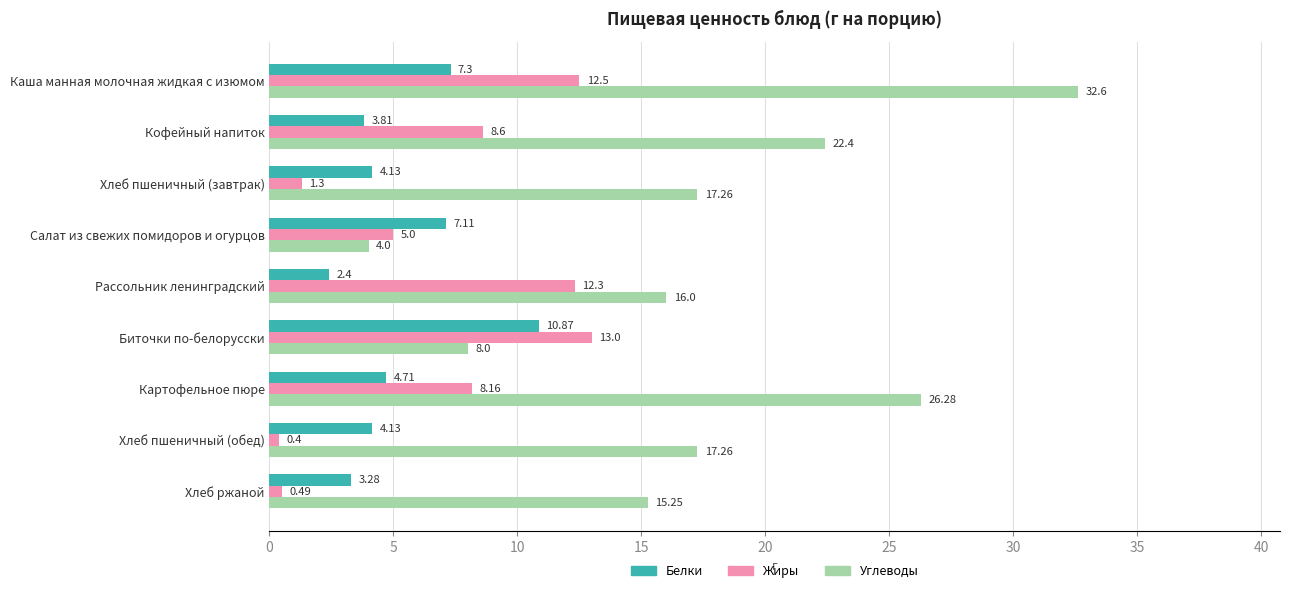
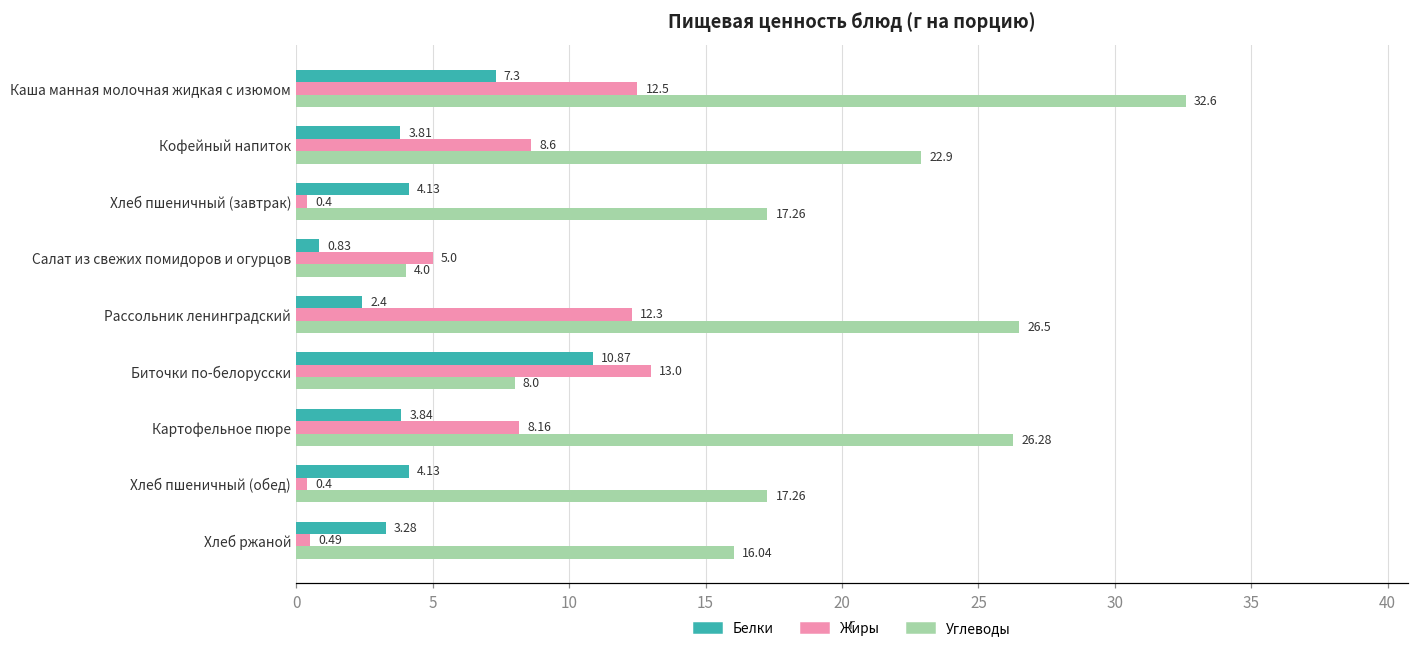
Углеводы, Кофейный напиток: 22.4 -> 22.9
Жиры, Хлеб пшеничный (завтрак): 1.3 -> 0.4
Белки, Салат из свежих помидоров и огурцов: 7.11 -> 0.83
Углеводы, Рассольник ленинградский: 16.0 -> 26.5
Белки, Картофельное пюре: 4.71 -> 3.84
Углеводы, Хлеб ржаной: 15.25 -> 16.04
